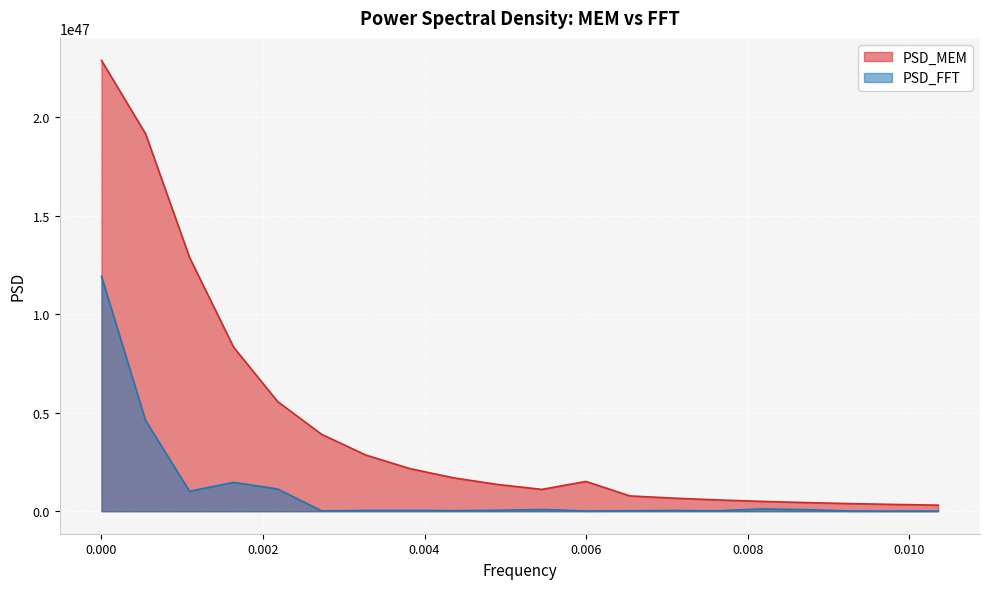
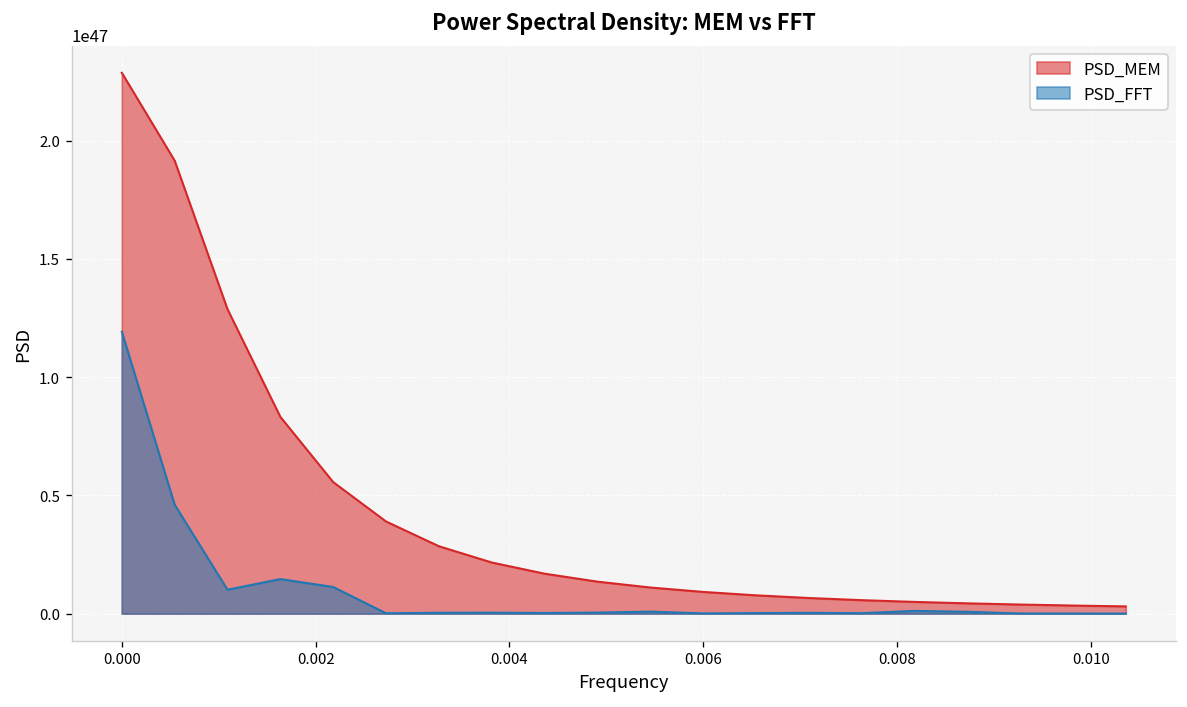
PSD_MEM, 0.006: 15000000000000000000000000000000000000000000000 -> 9000000000000000000000000000000000000000000000
